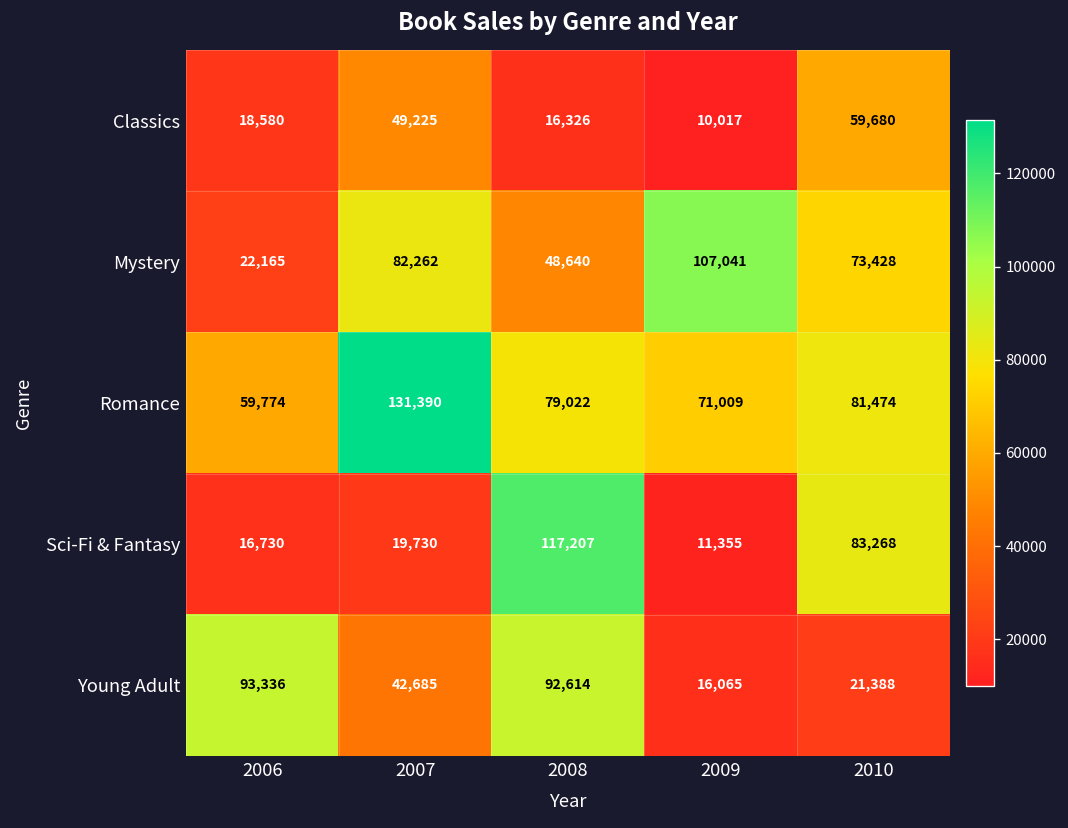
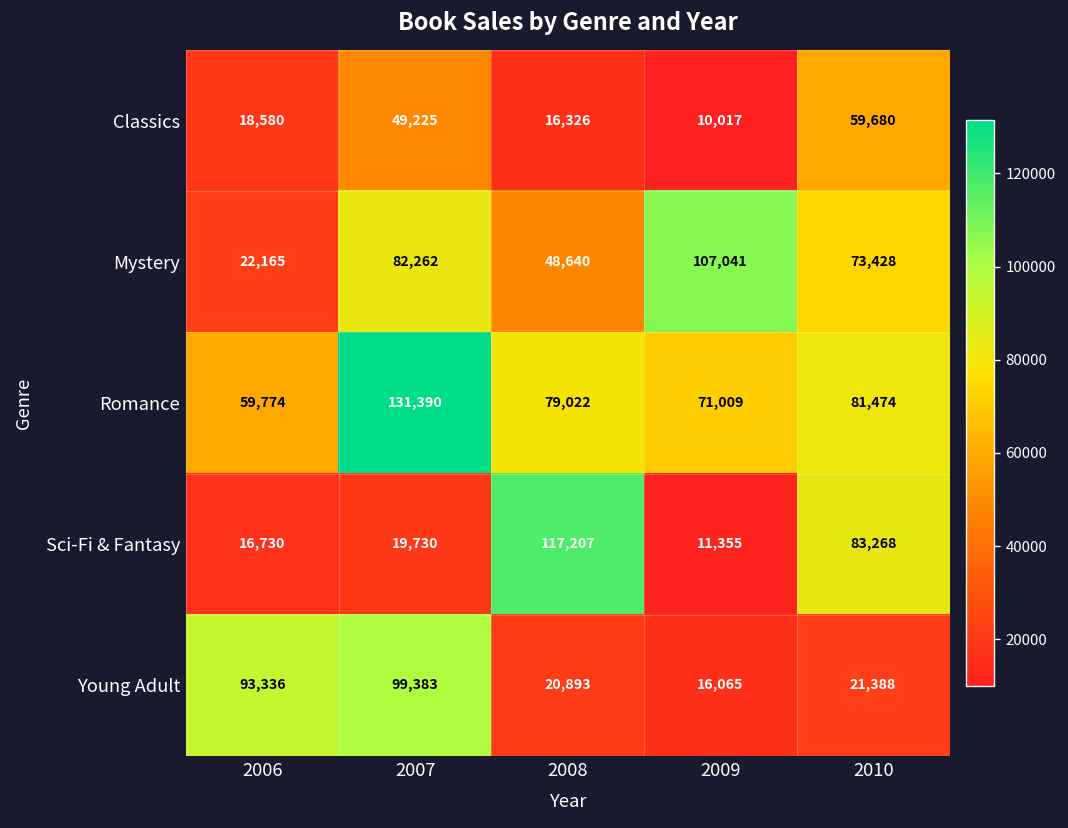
Young Adult, 2007: 42,685 -> 99,383
Young Adult, 2008: 92,614 -> 20,893
